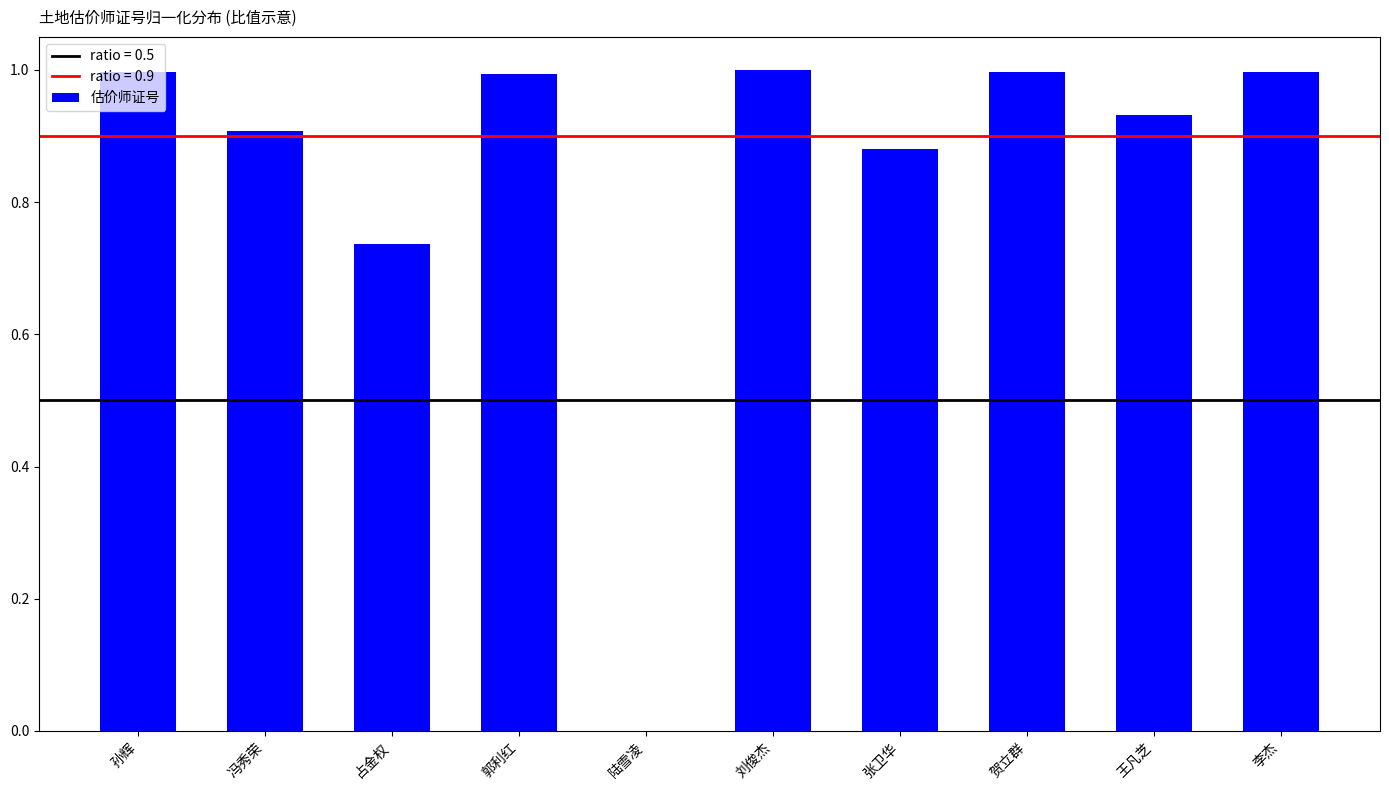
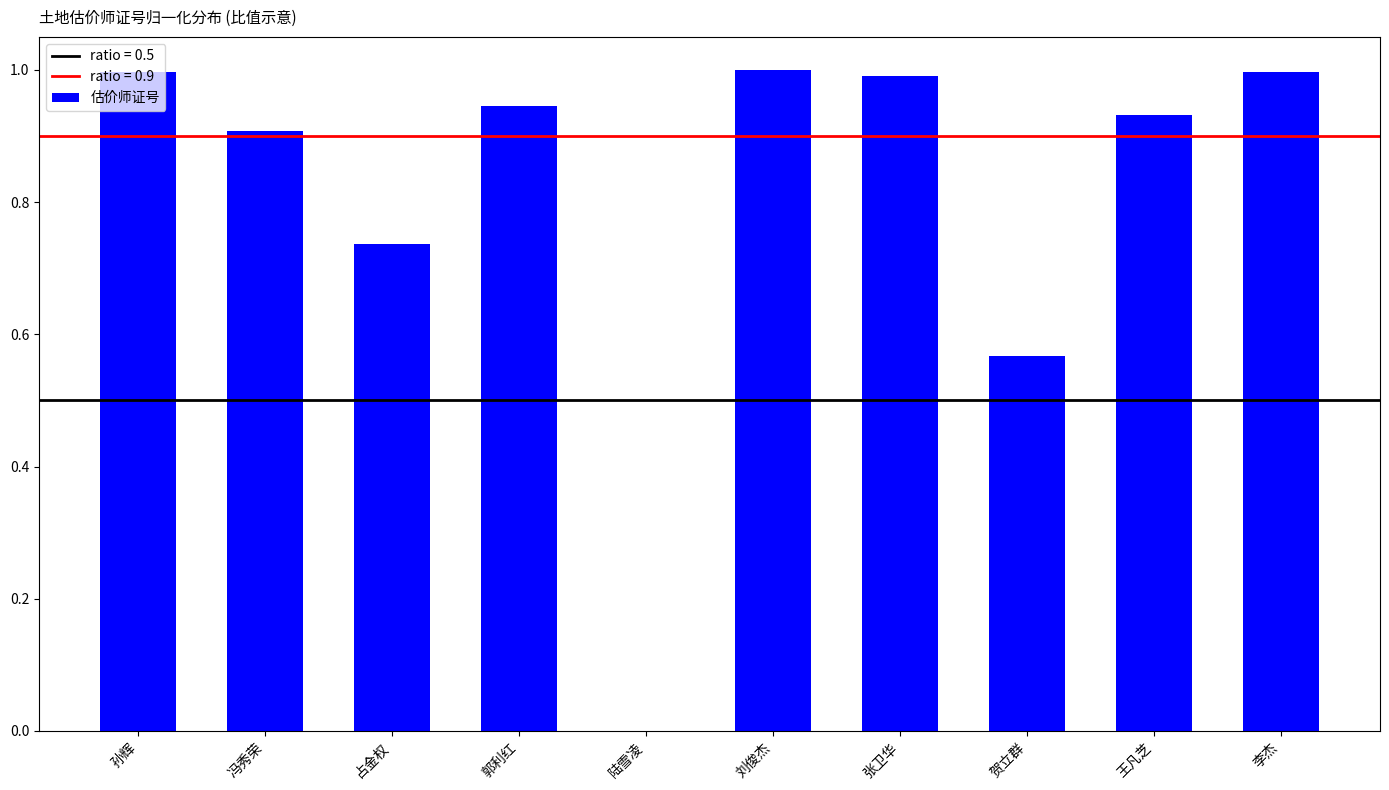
郭利红: 0.99 -> 0.95
张卫华: 0.88 -> 0.99
贺立群: 1.00 -> 0.57
